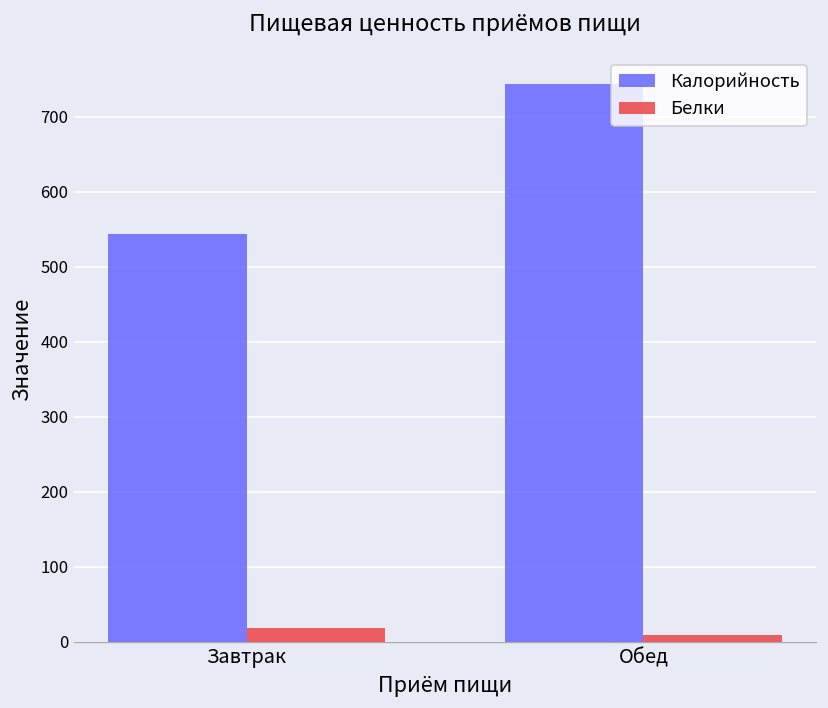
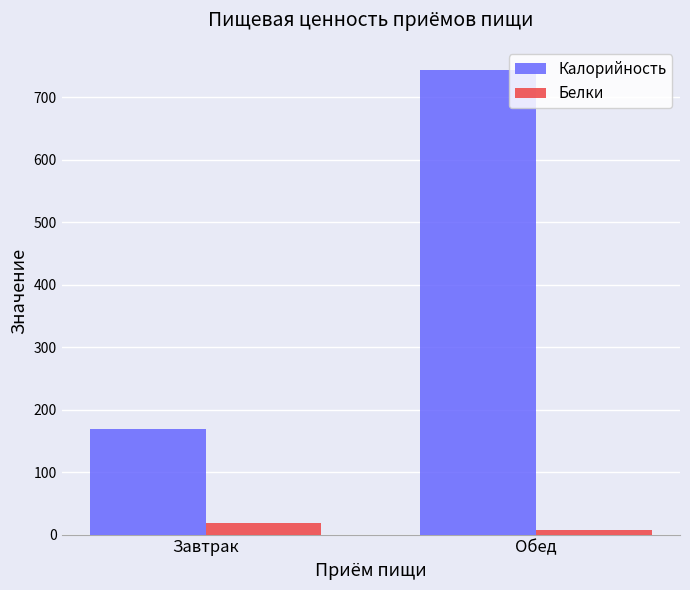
Калорийность, Завтрак: 540 -> 170
